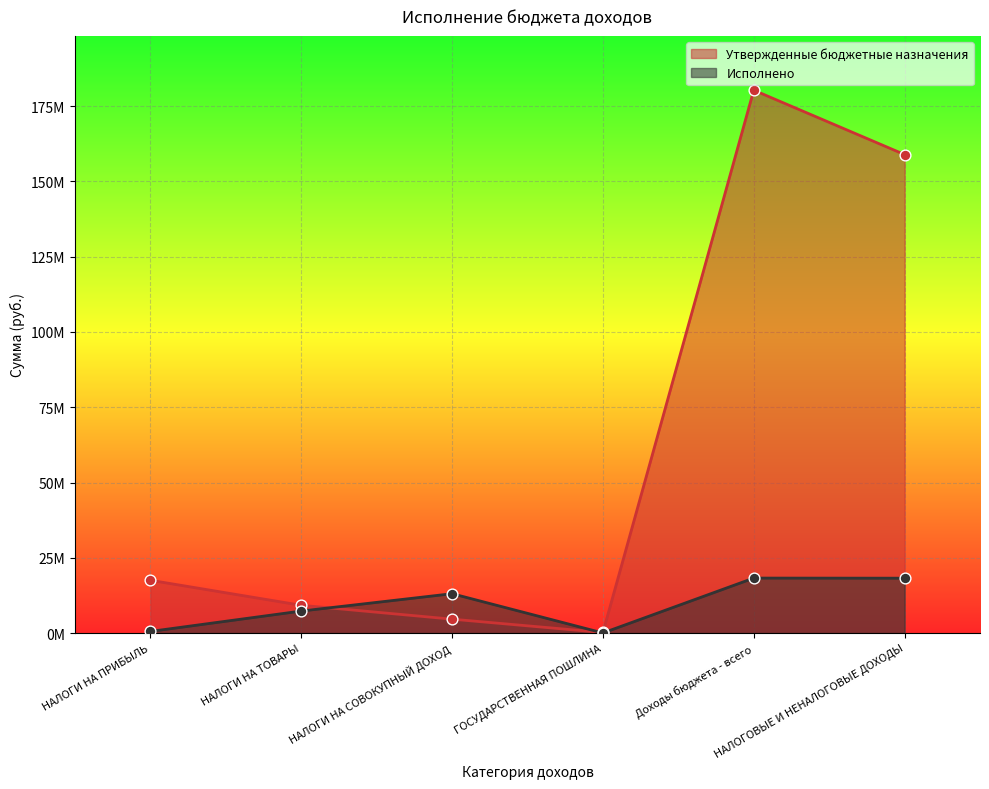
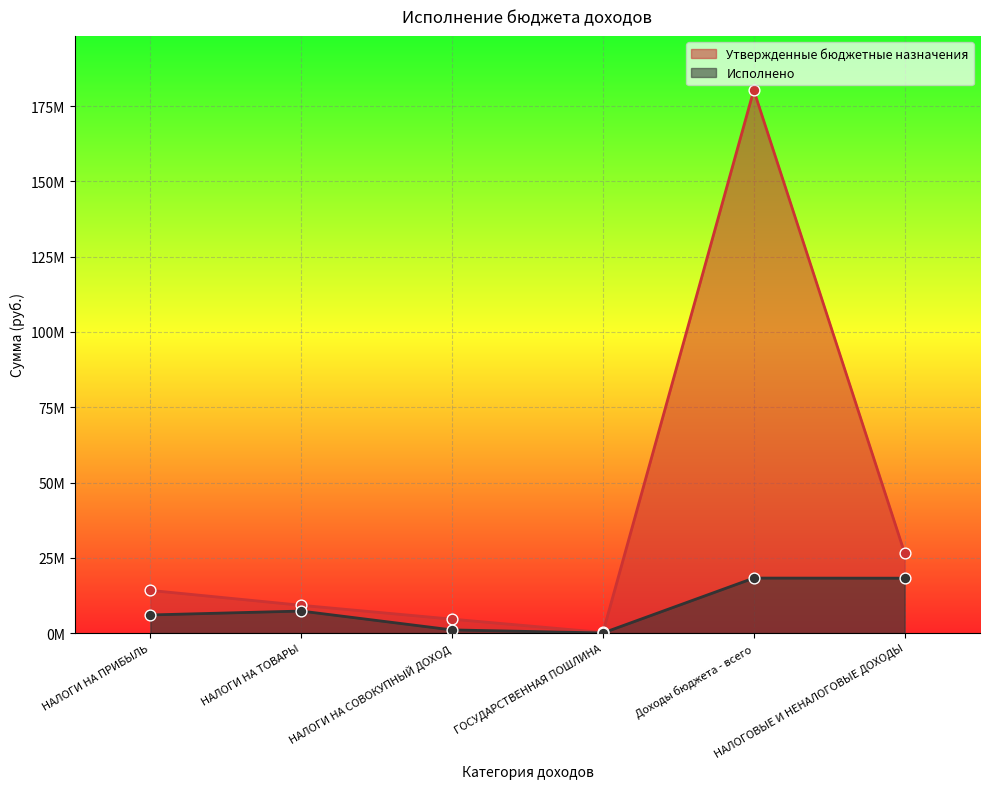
Утвержденные бюджетные назначения, НАЛОГИ НА ПРИБЫЛЬ: 18000000 -> 14000000
Исполнено, НАЛОГИ НА ПРИБЫЛЬ: 1000000 -> 6000000
Исполнено, НАЛОГИ НА СОВОКУПНЫЙ ДОХОД: 13000000 -> 1000000
Утвержденные бюджетные назначения, НАЛОГОВЫЕ И НЕНАЛОГОВЫЕ ДОХОДЫ: 159000000 -> 27000000
